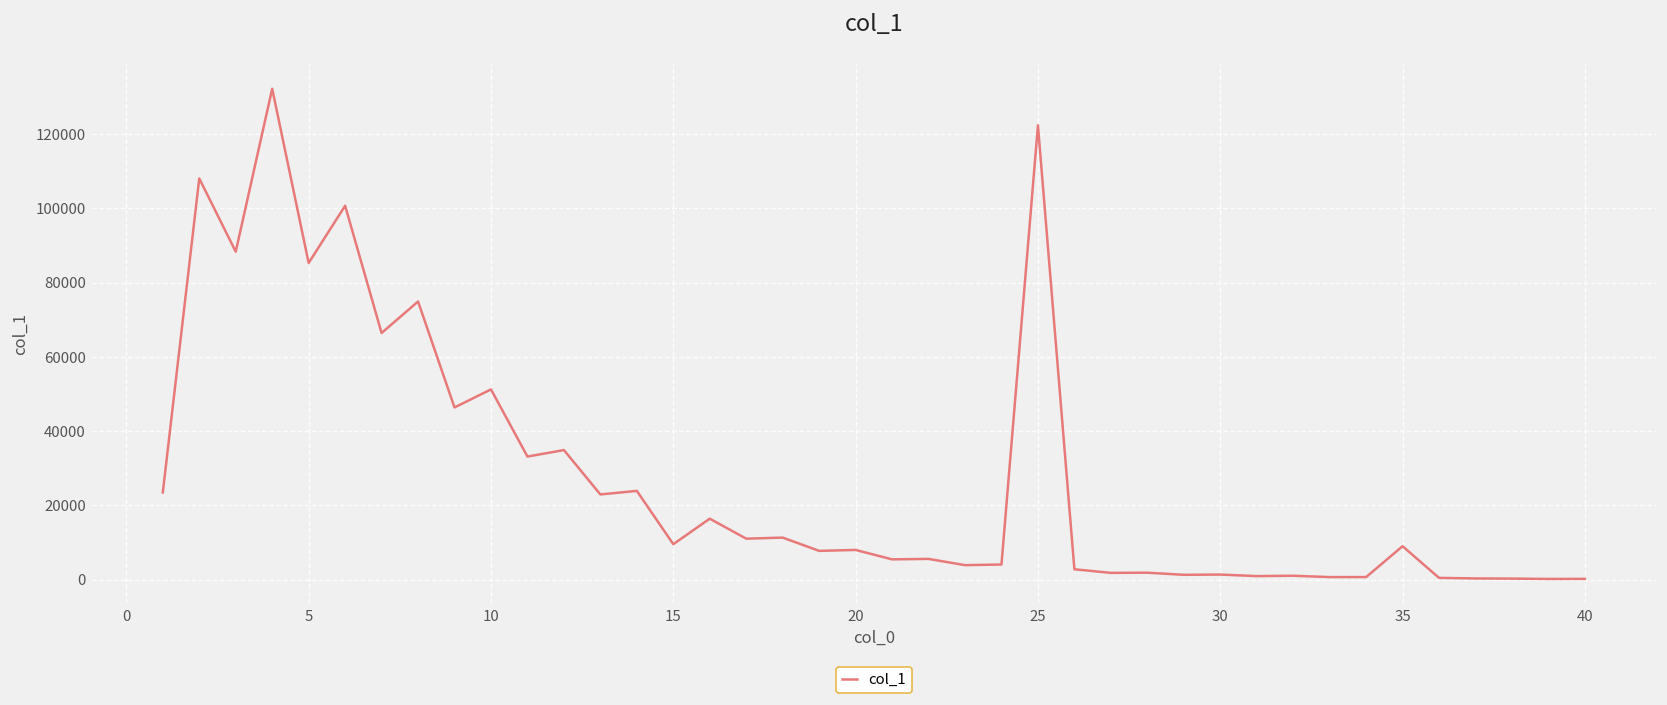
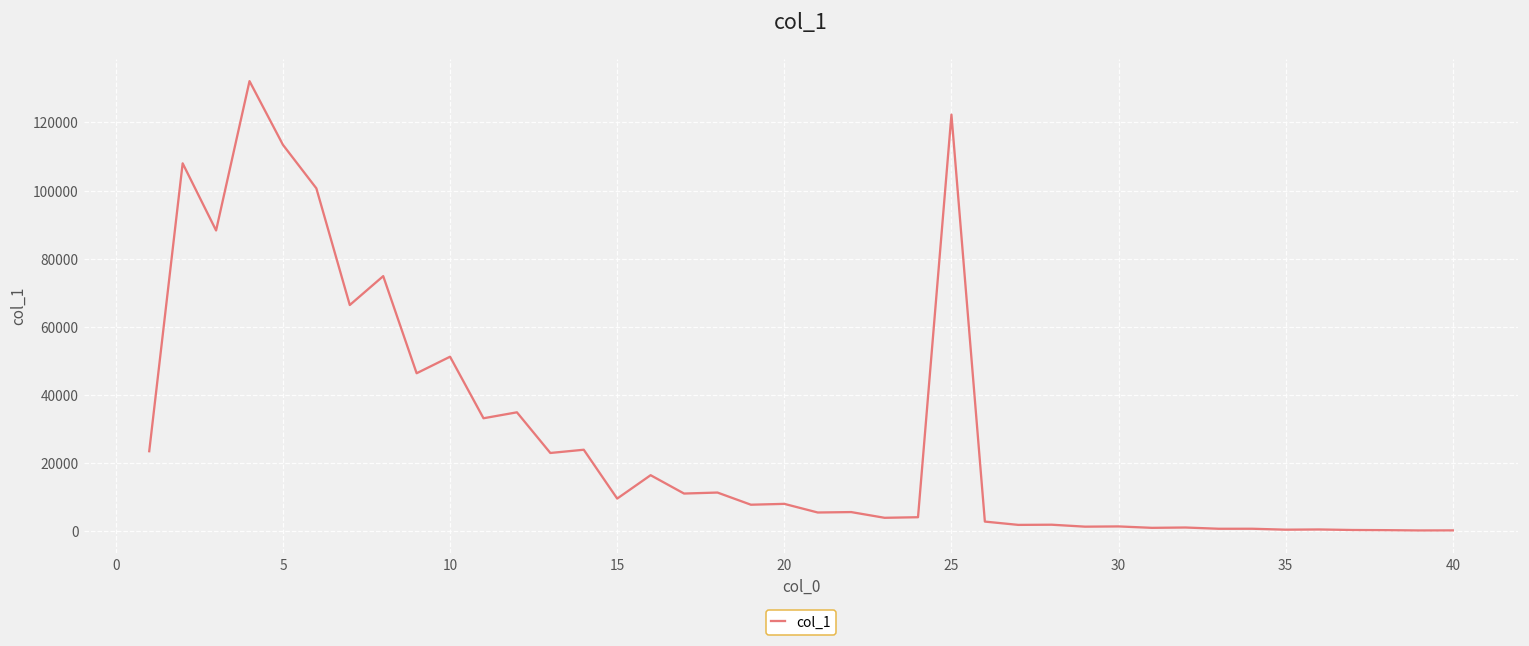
5: 85000 -> 113000
35: 9000 -> 0
